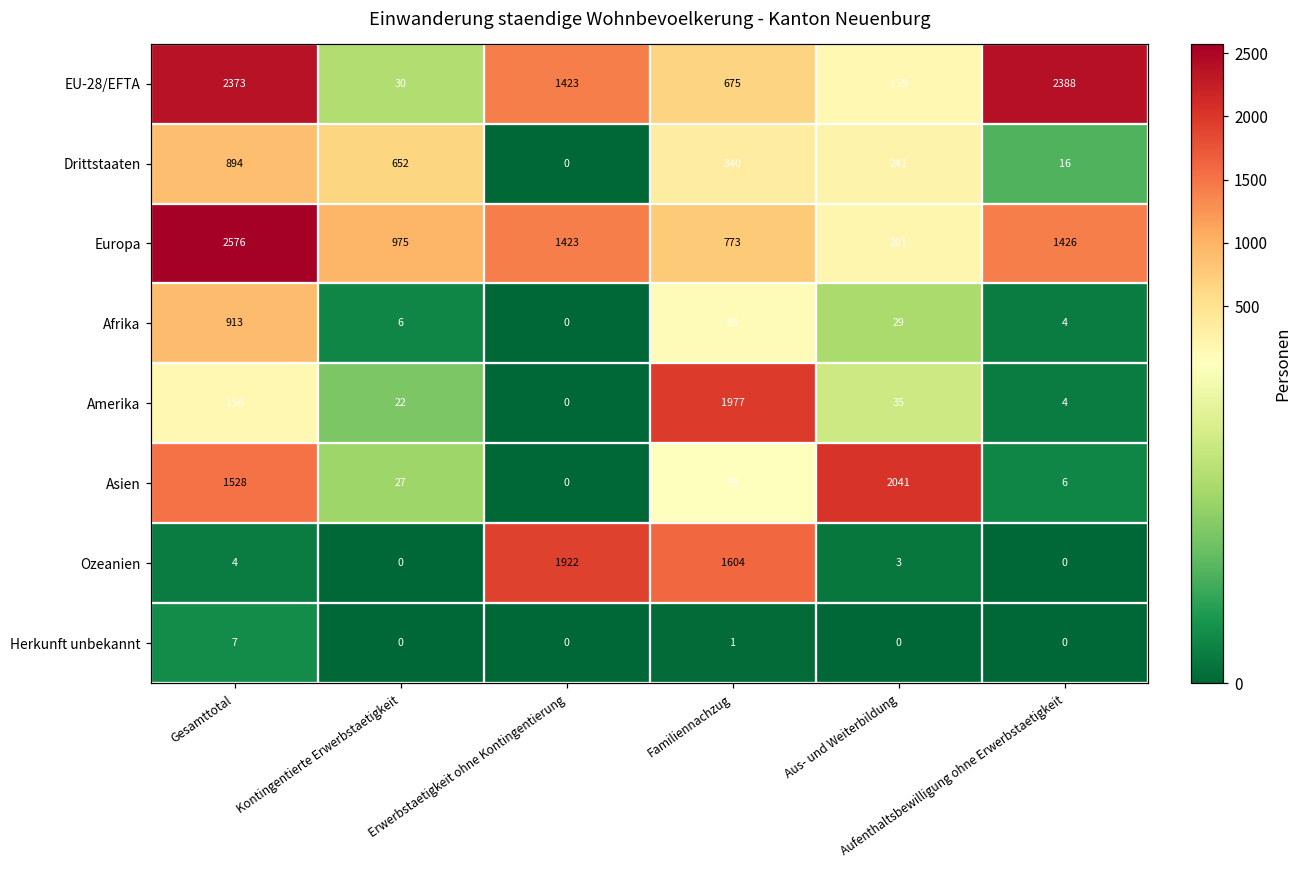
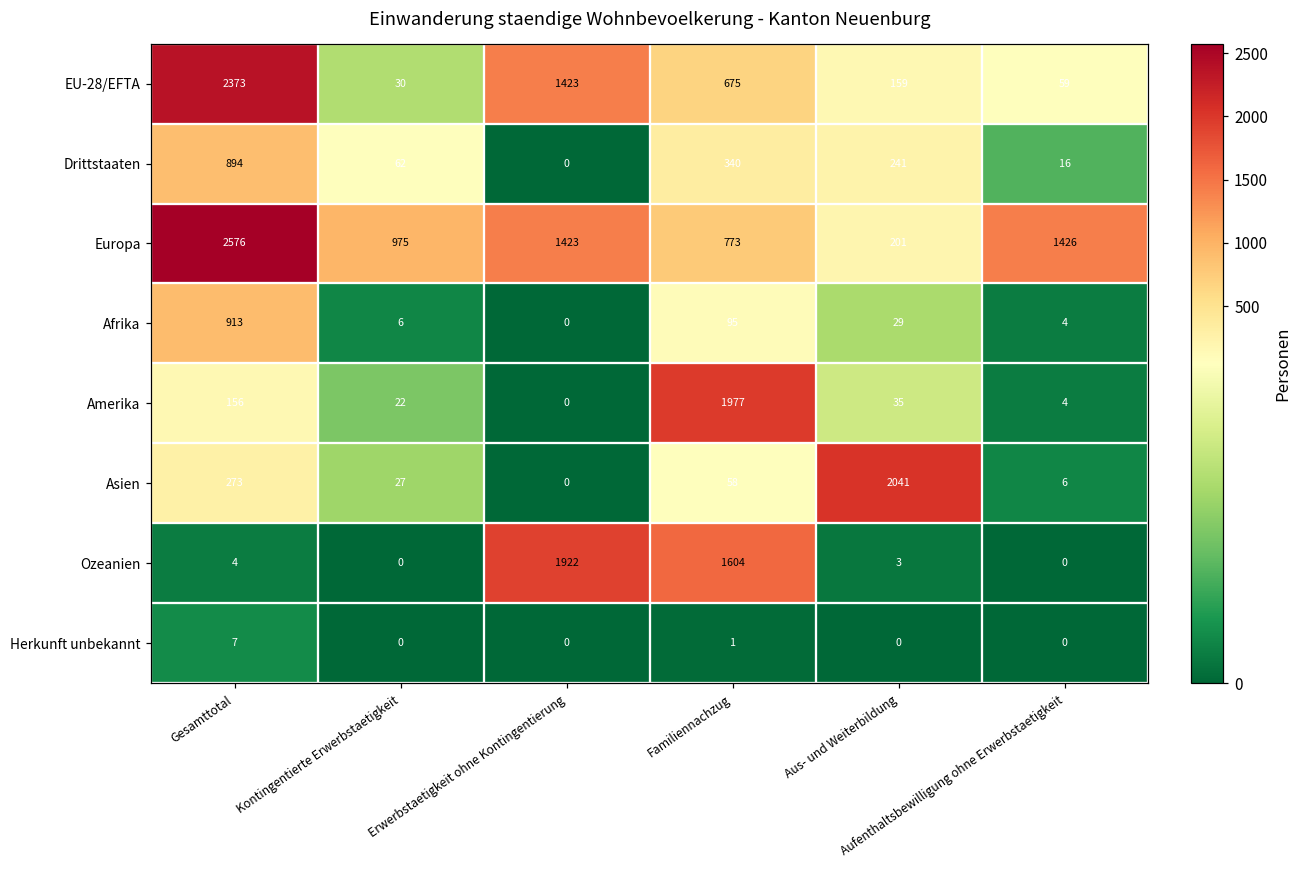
EU-28/EFTA, Aufenthaltsbewilligung ohne Erwerbstaetigkeit: 2388 -> 59
Drittstaaten, Kontingentierte Erwerbstaetigkeit: 652 -> 62
Asien, Gesamttotal: 1528 -> 273
